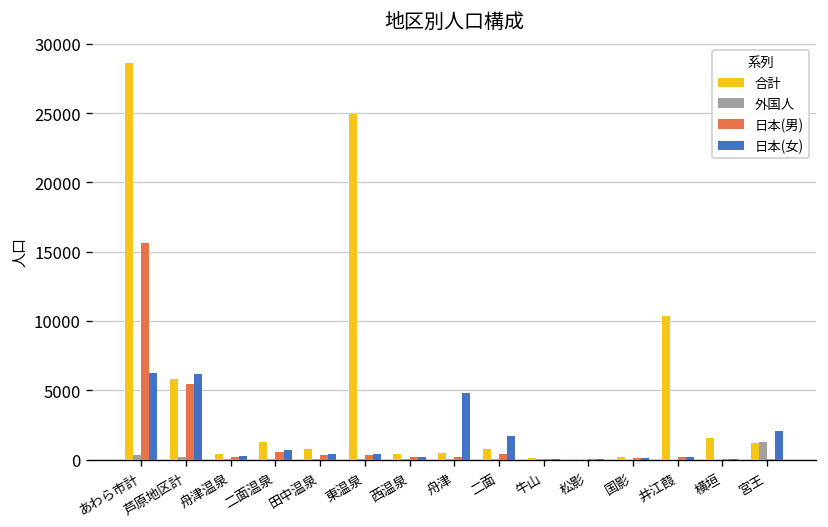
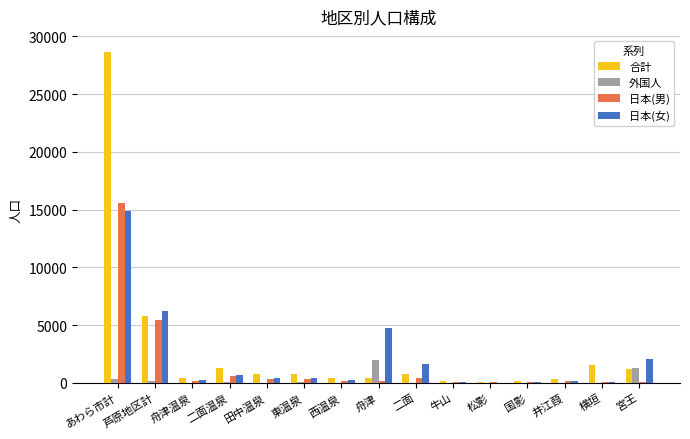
日本(女), あわら市計: 6300 -> 14900
合計, 東温泉: 24900 -> 800
外国人, 舟津: 0 -> 2000
合計, 井江葭: 10300 -> 400
